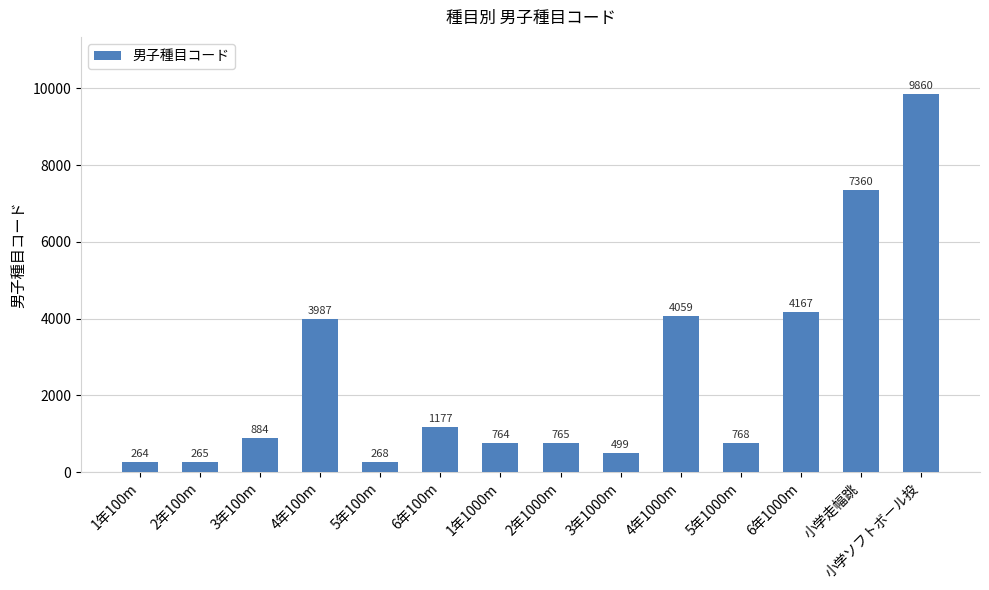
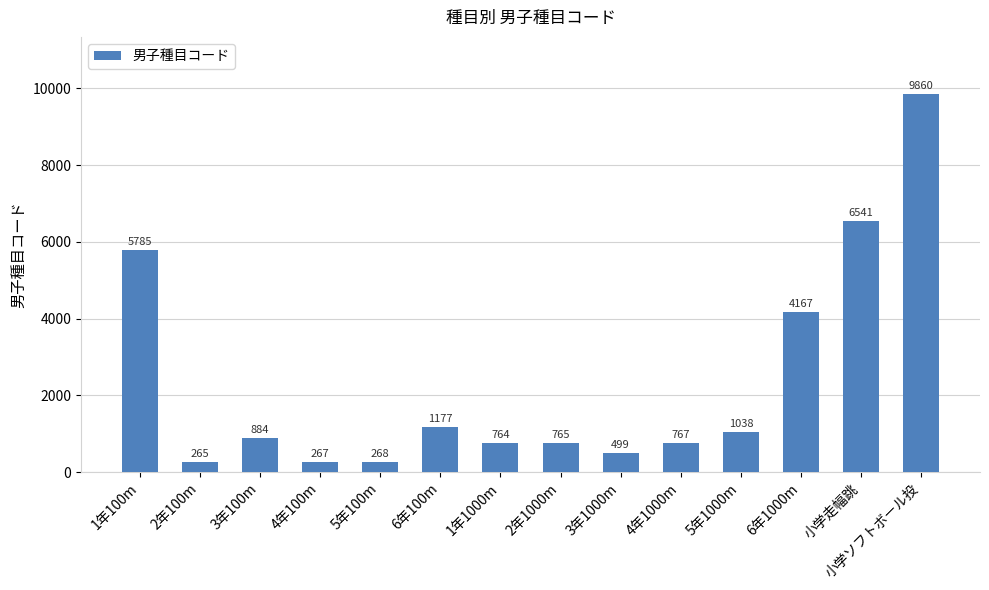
1年100m: 264 -> 5785
4年100m: 3987 -> 267
4年1000m: 4059 -> 767
5年1000m: 768 -> 1038
小学走幅跳: 7360 -> 6541
